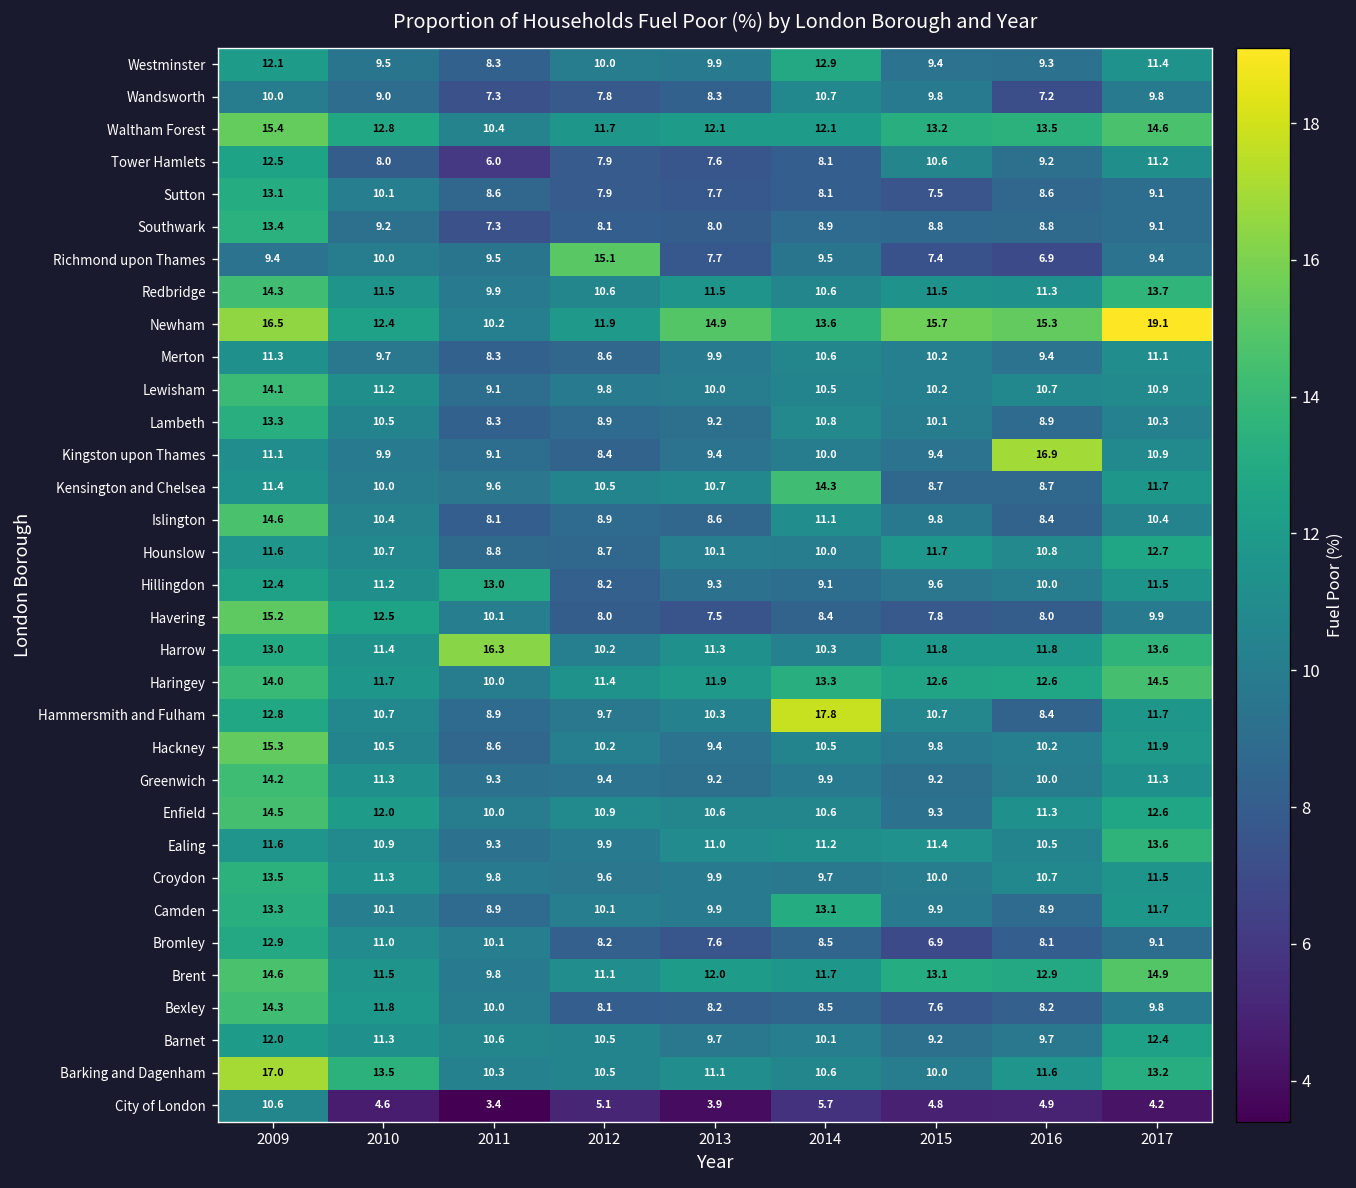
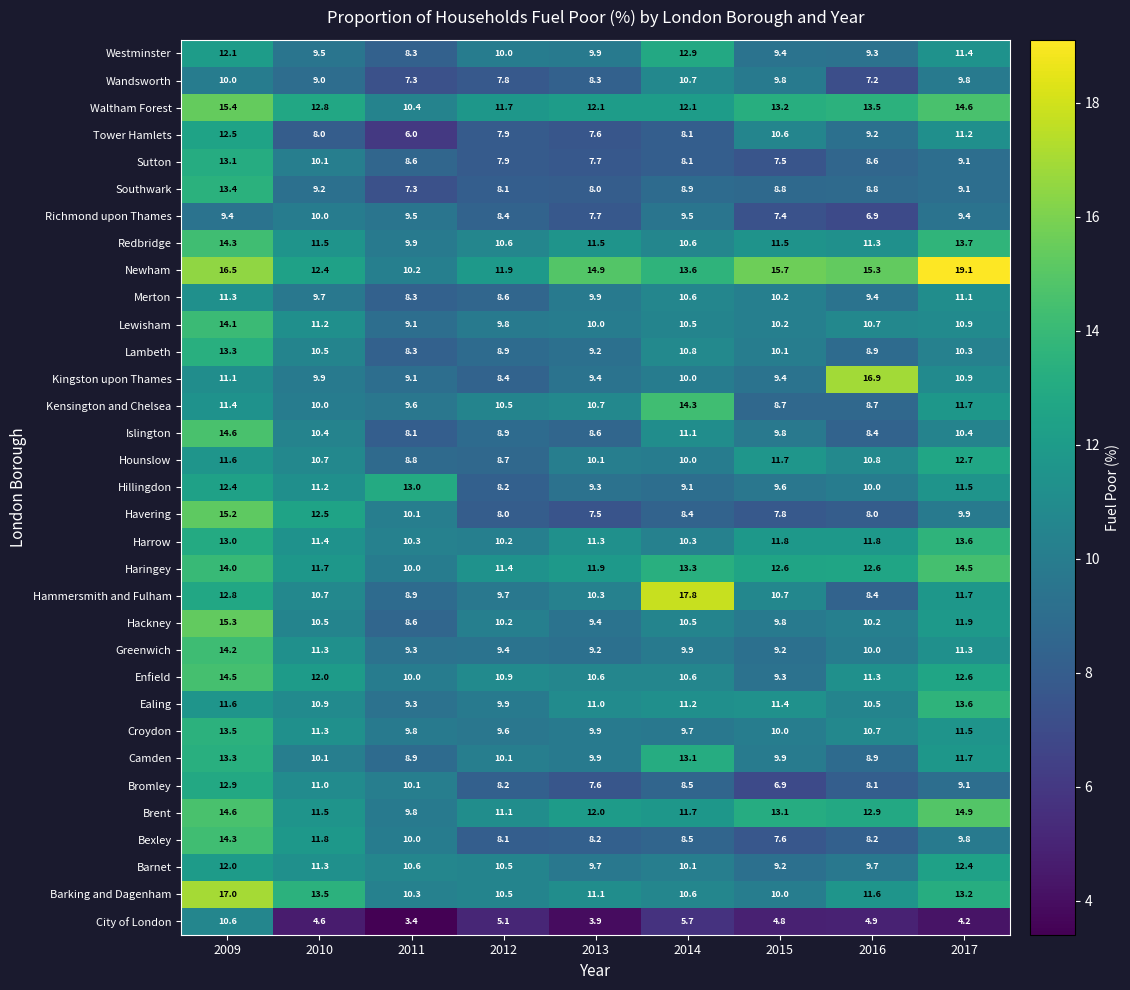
Richmond upon Thames, 2012: 15.1 -> 8.4
Harrow, 2011: 16.3 -> 10.3
